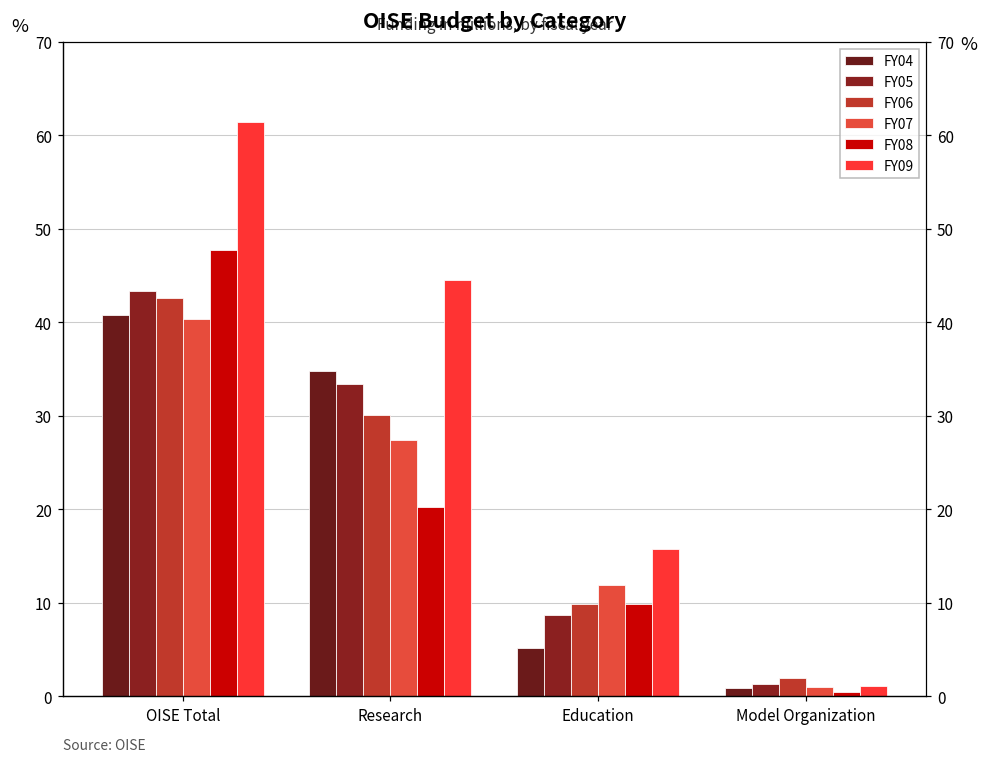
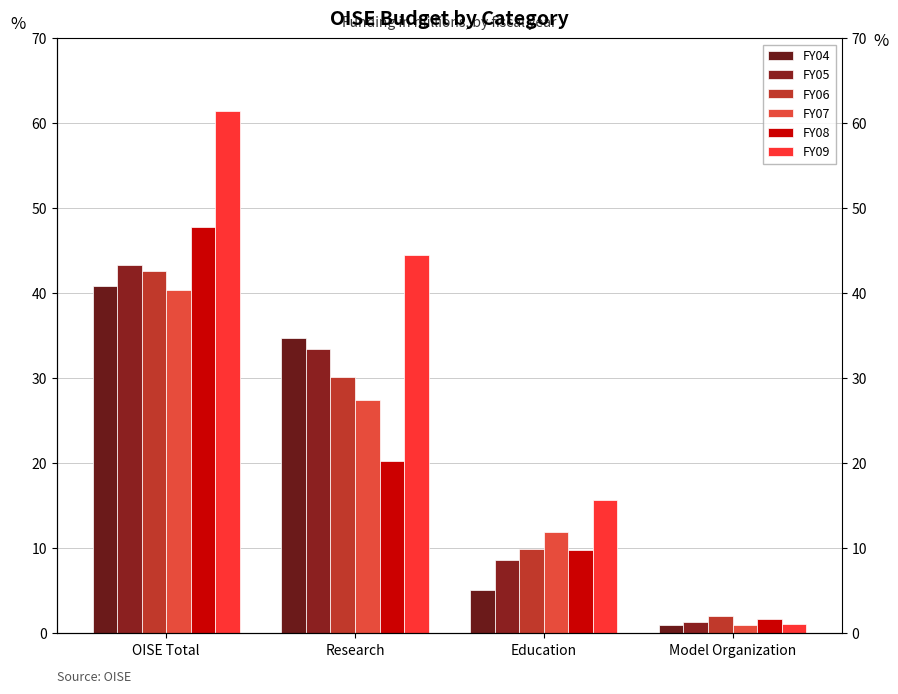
FY08, Model Organization: 0 -> 2
